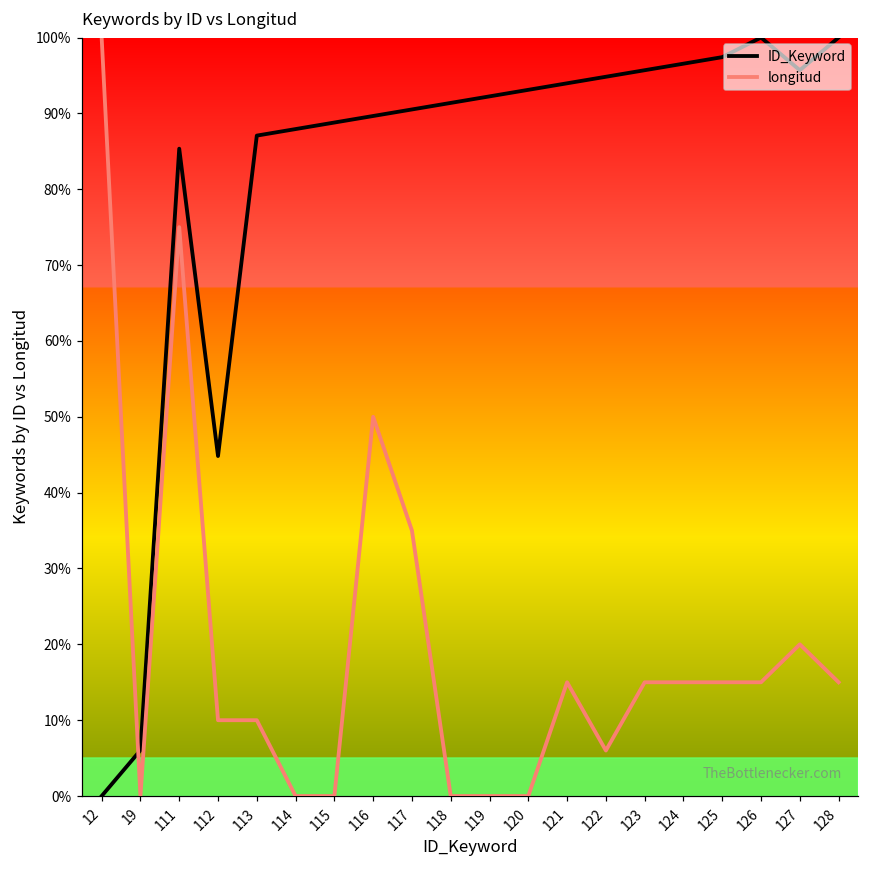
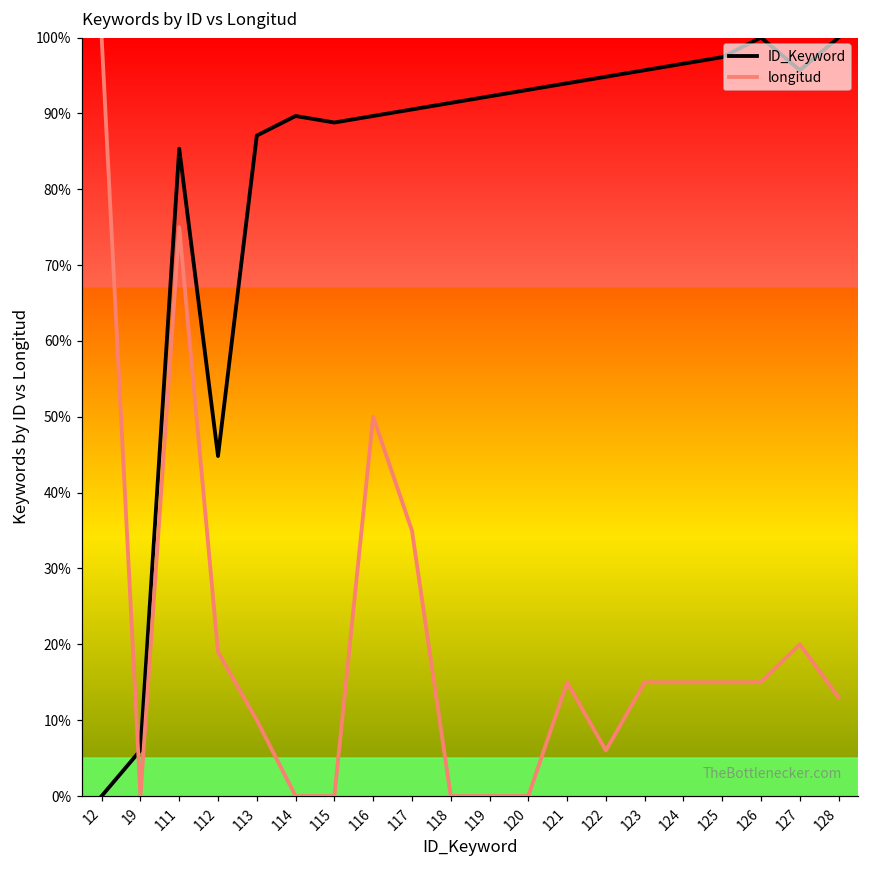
longitud, 112: 10% -> 19%
ID_Keyword, 114: 88% -> 90%
longitud, 128: 15% -> 13%
